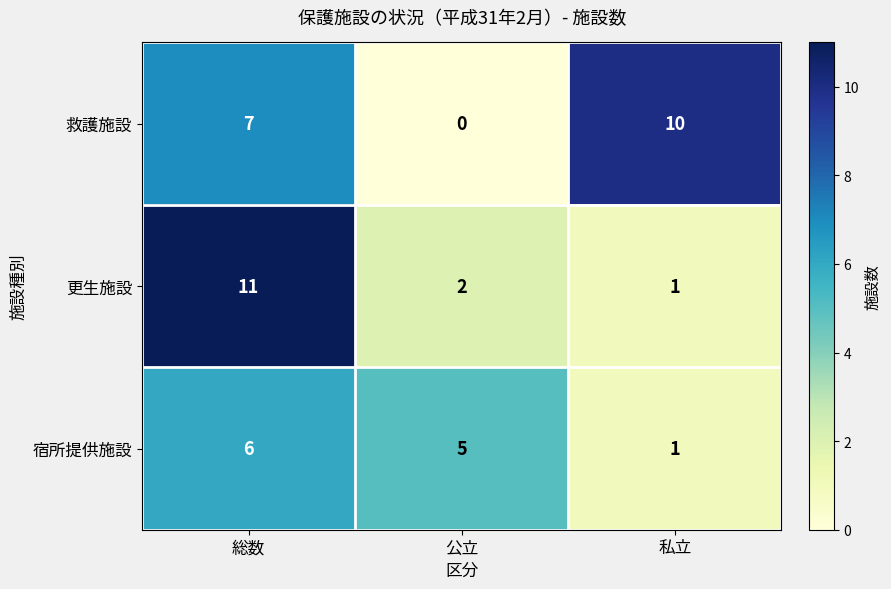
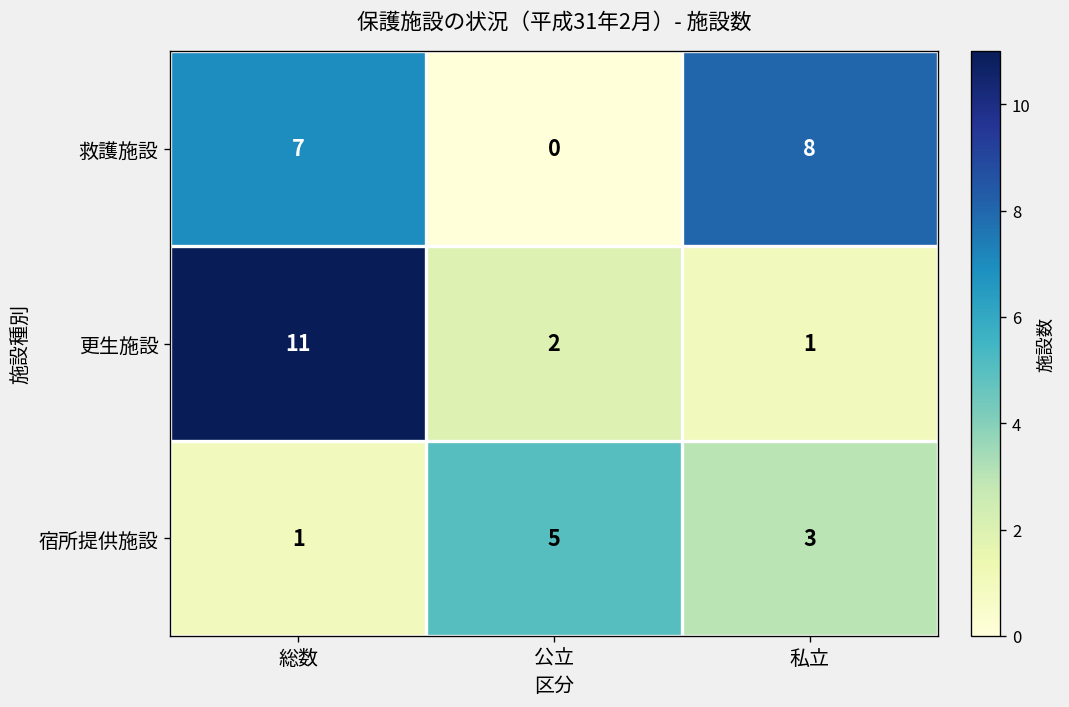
救護施設, 私立: 10 -> 8
宿所提供施設, 総数: 6 -> 1
宿所提供施設, 私立: 1 -> 3
